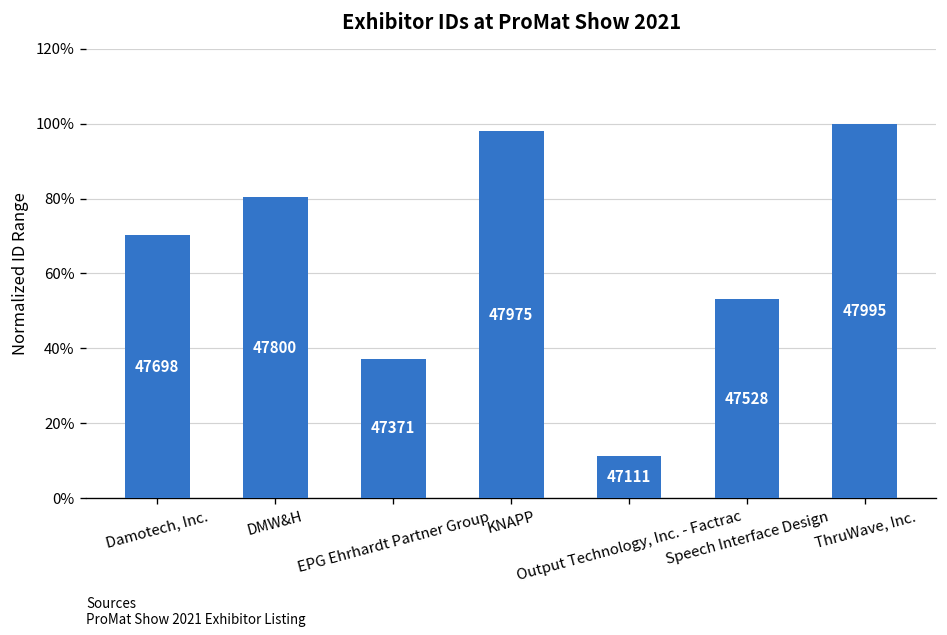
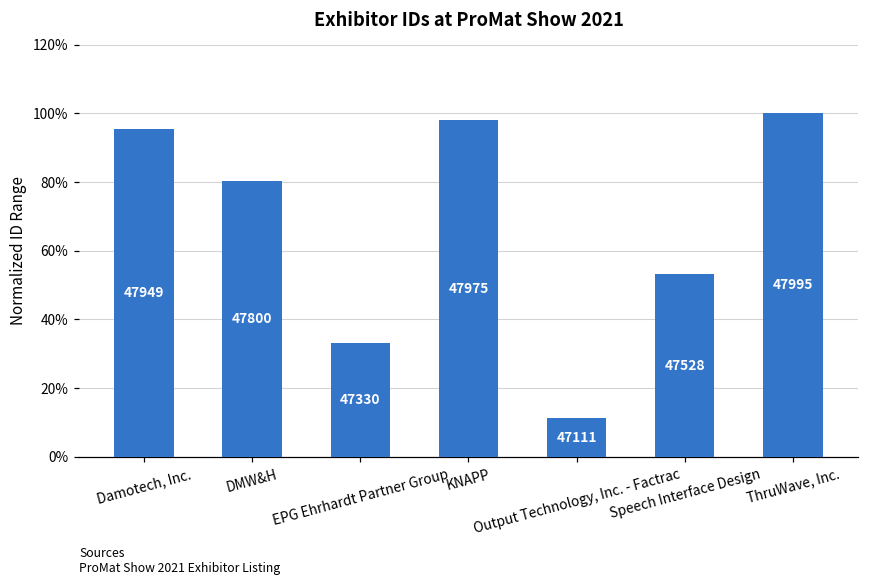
Damotech, Inc.: 47698 -> 47949
EPG Ehrhardt Partner Group: 47371 -> 47330
